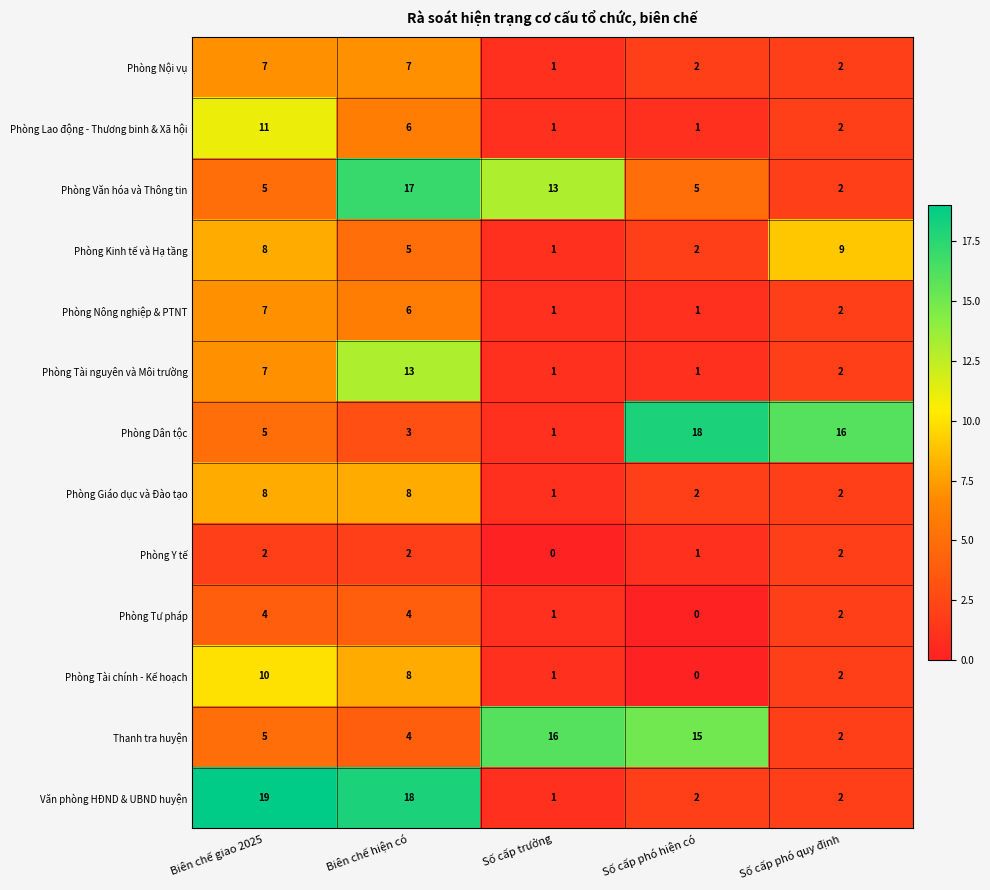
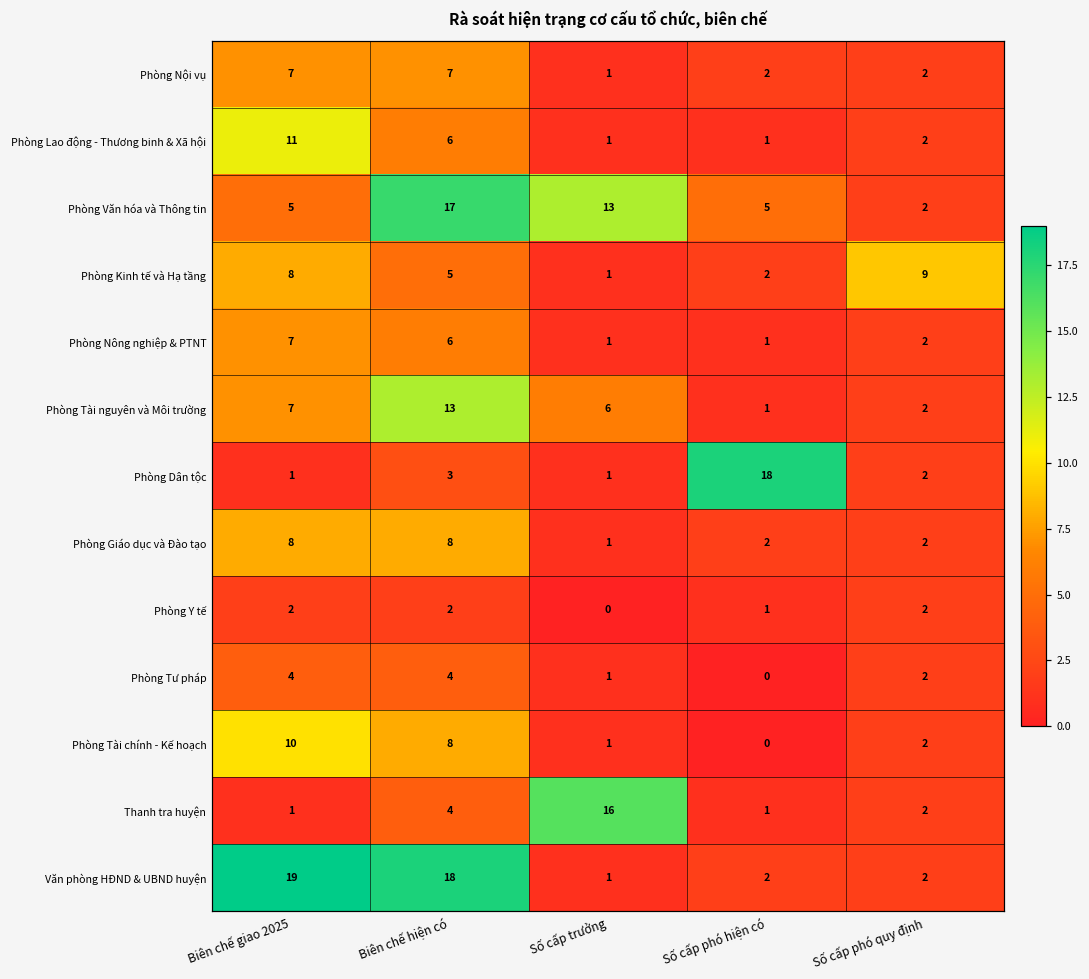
Phòng Tài nguyên và Môi trường, Số cấp trưởng: 1 -> 6
Phòng Dân tộc, Biên chế giao 2025: 5 -> 1
Phòng Dân tộc, Số cấp phó quy định: 16 -> 2
Thanh tra huyện, Biên chế giao 2025: 5 -> 1
Thanh tra huyện, Số cấp phó hiện có: 15 -> 1
